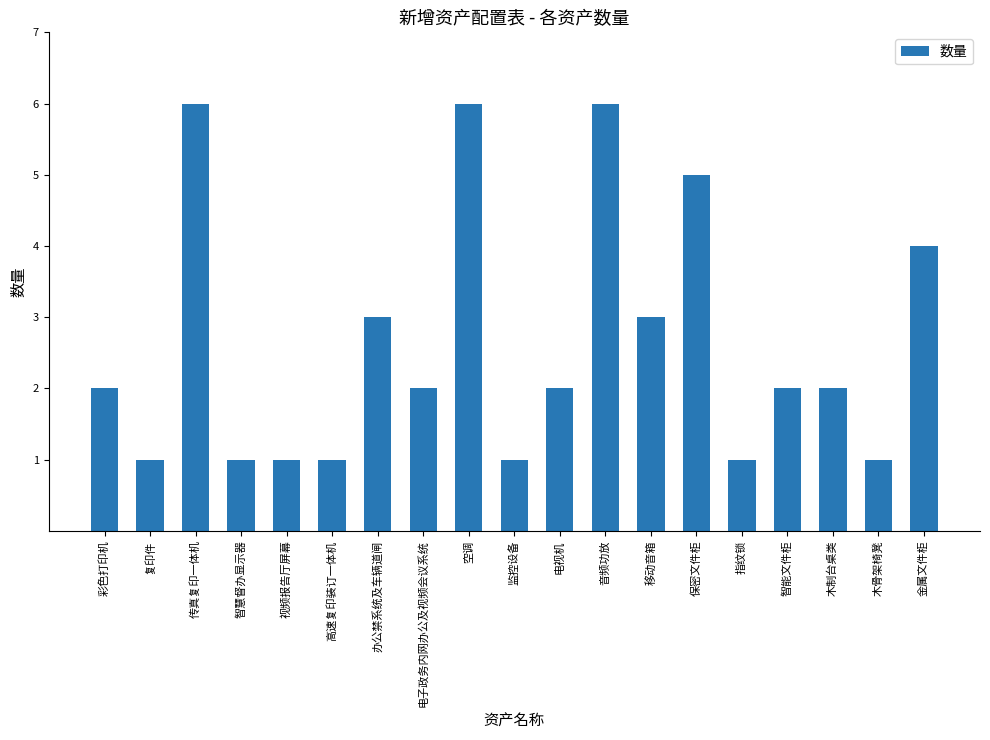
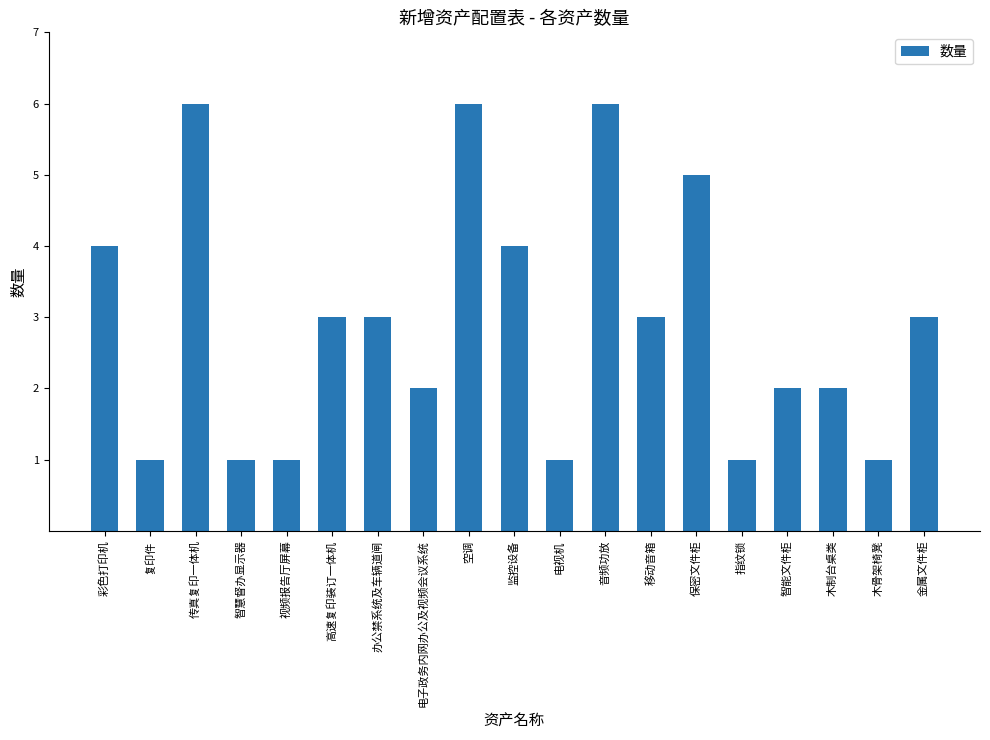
彩色打印机: 2 -> 4
高速复印装订一体机: 1 -> 3
监控设备: 1 -> 4
电视机: 2 -> 1
金属文件柜: 4 -> 3
